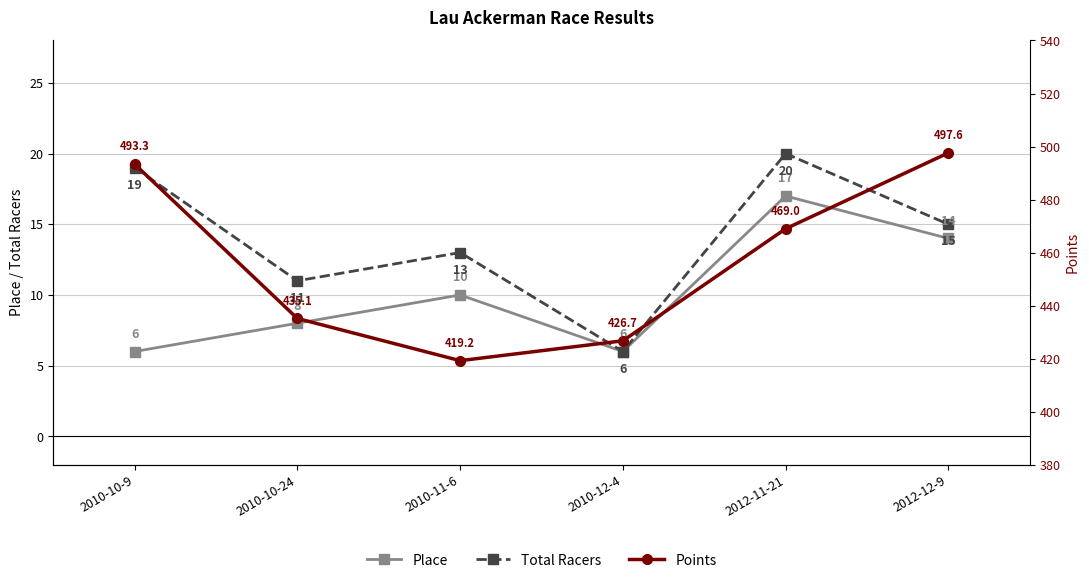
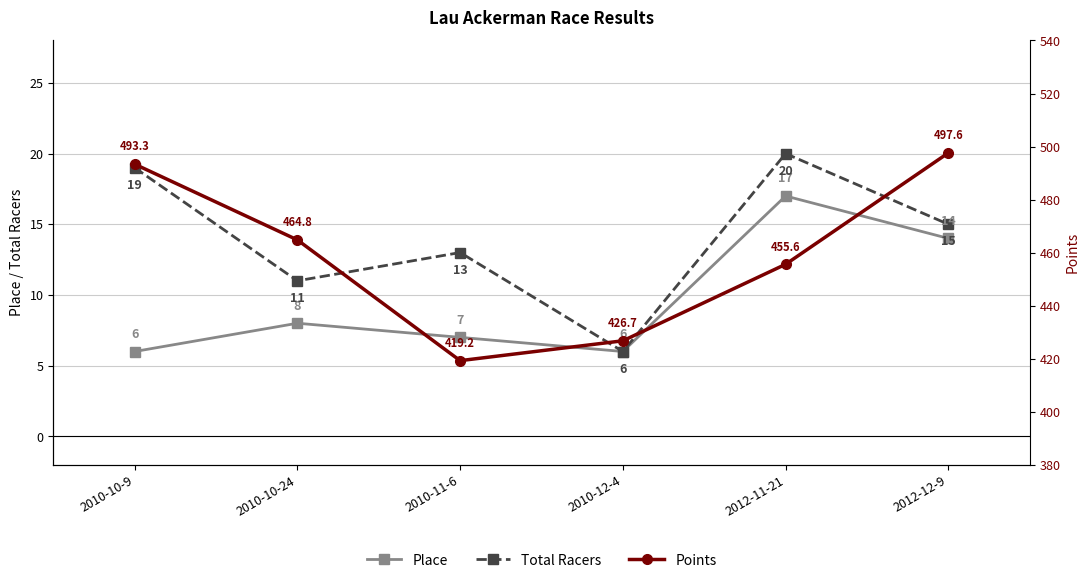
Place, 2010-11-6: 10 -> 7
Points, 2010-10-24: 435.1 -> 464.8
Points, 2012-11-21: 469.0 -> 455.6
